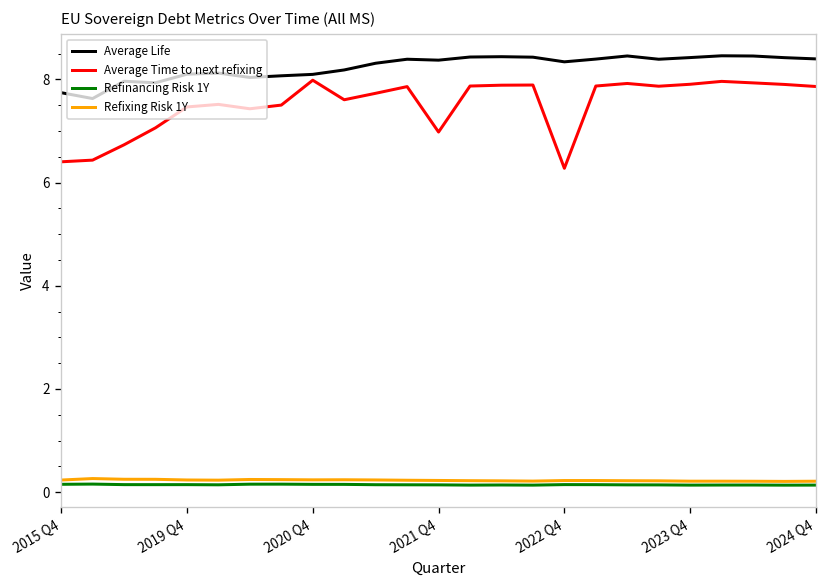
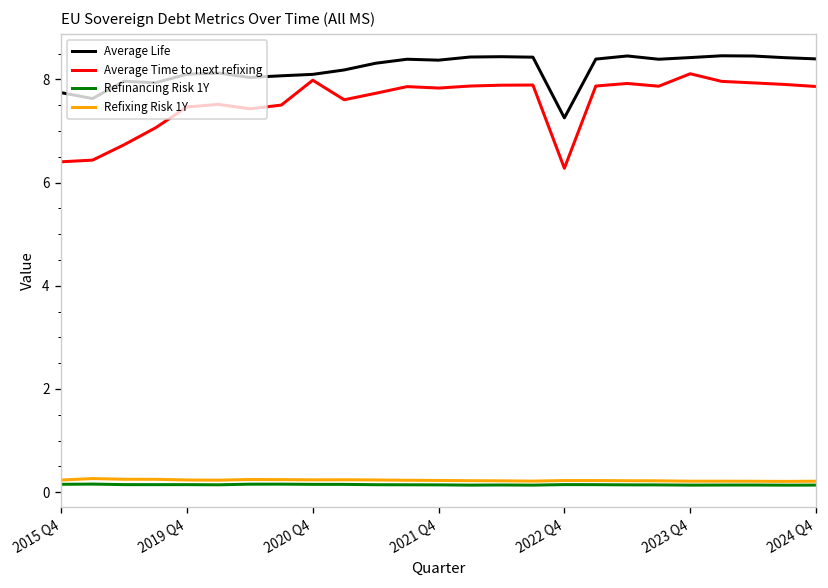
Average Time to next refixing, 2021 Q4: 7.0 -> 7.8
Average Life, 2022 Q4: 8.3 -> 7.3
Average Time to next refixing, 2023 Q4: 7.9 -> 8.1
